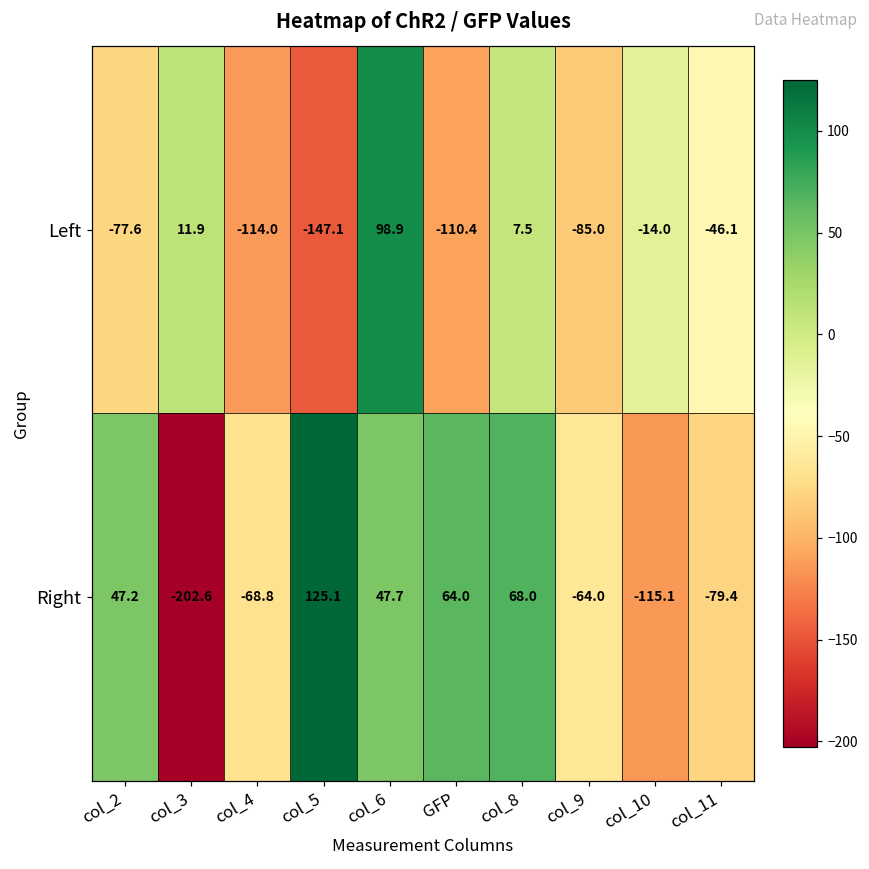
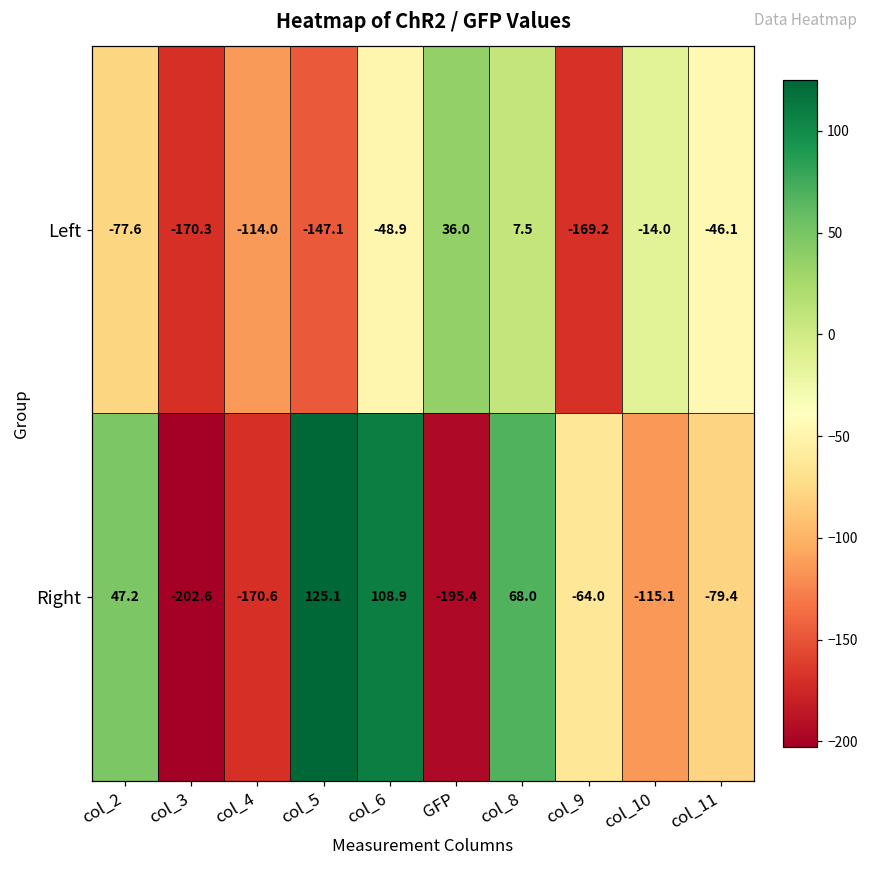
Left, col_3: 11.9 -> -170.3
Left, col_6: 98.9 -> -48.9
Left, GFP: -110.4 -> 36.0
Left, col_9: -85.0 -> -169.2
Right, col_4: -68.8 -> -170.6
Right, col_6: 47.7 -> 108.9
Right, GFP: 64.0 -> -195.4
